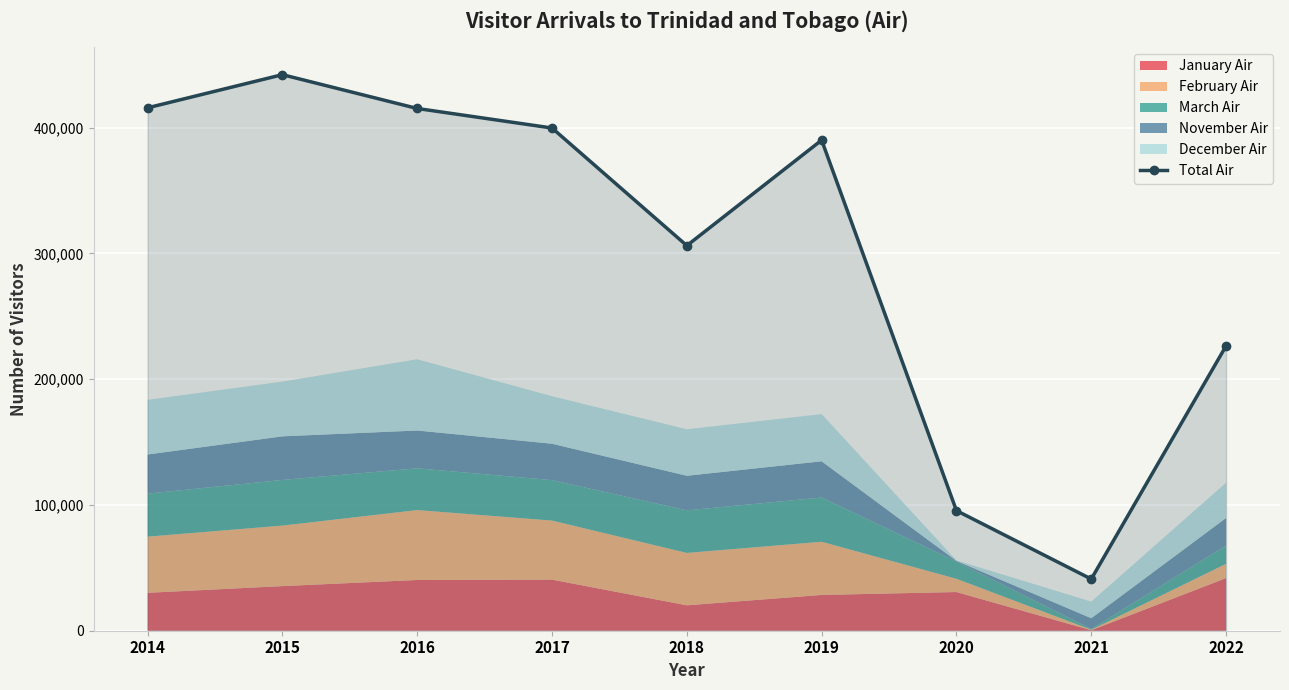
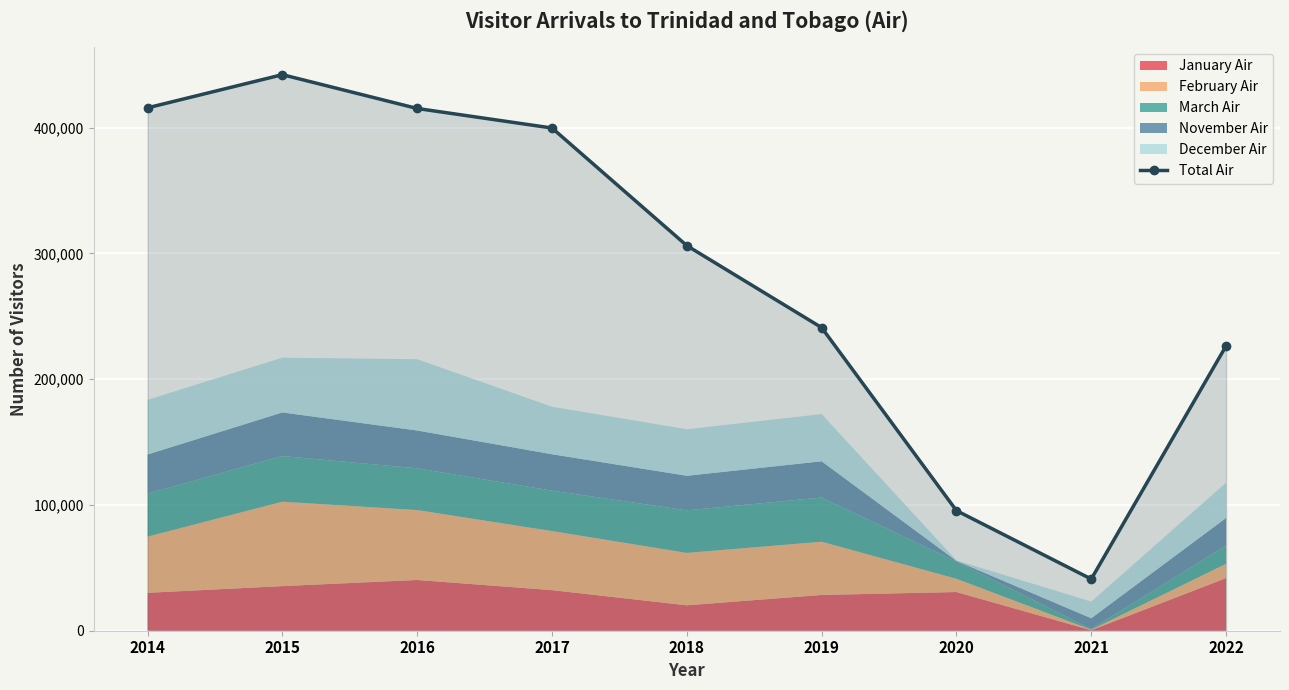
February Air, 2015: 48,000 -> 67,000
January Air, 2017: 41,000 -> 32,000
Total Air, 2019: 390,000 -> 241,000
